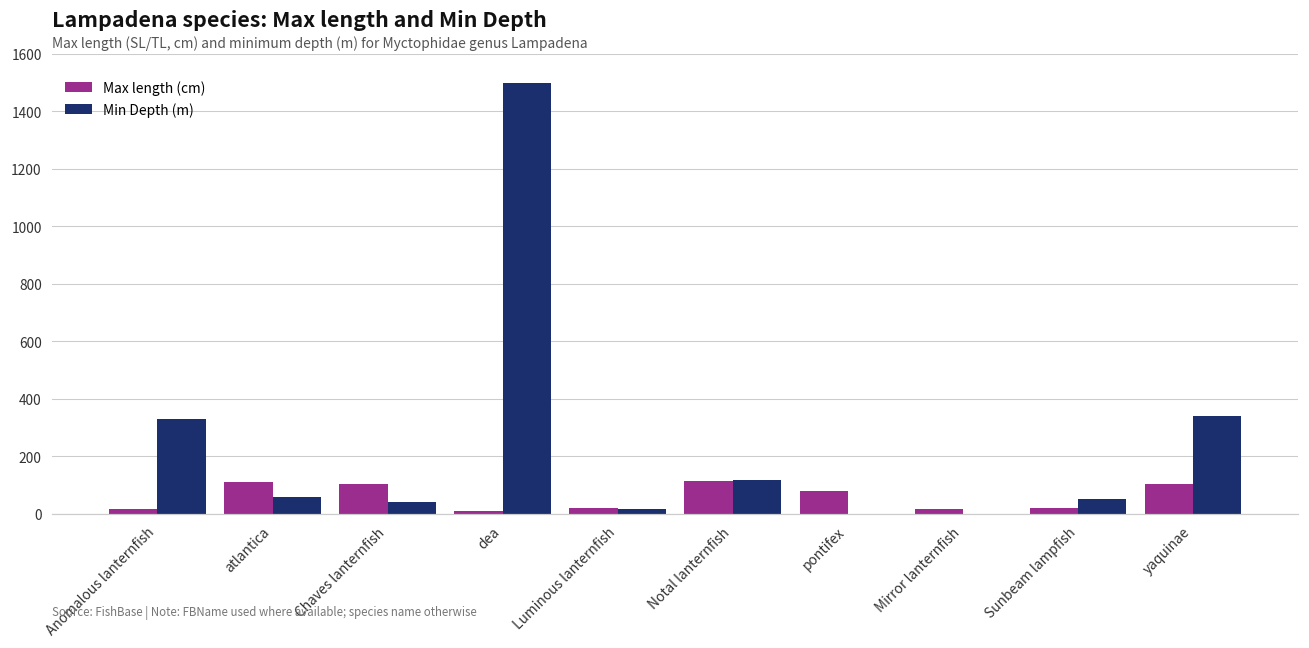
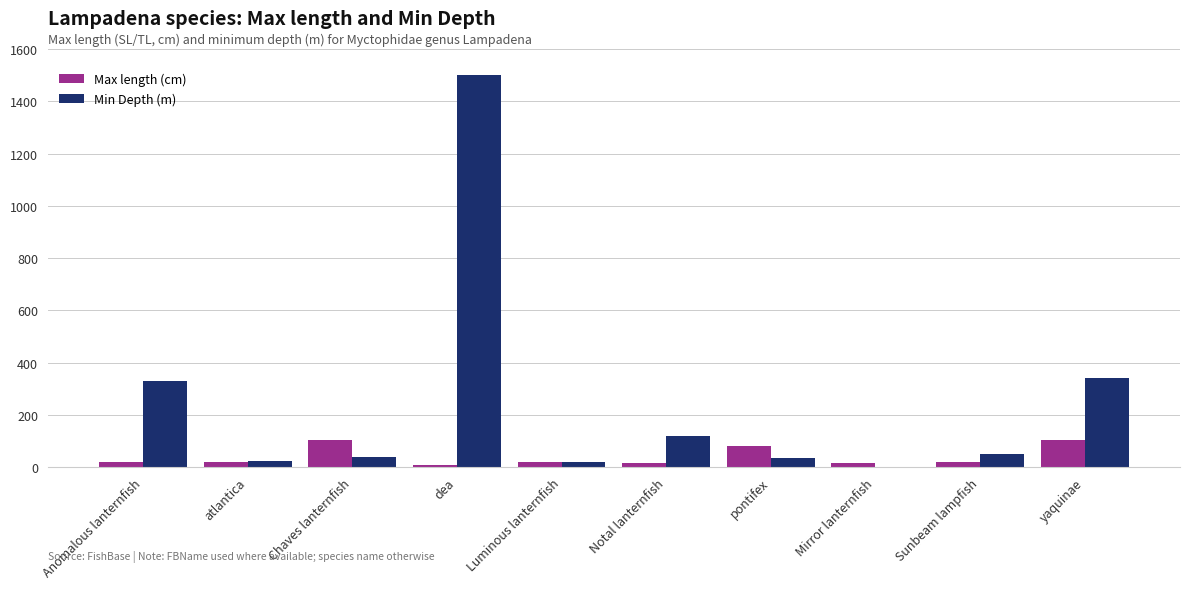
Max length (cm), atlantica: 110 -> 20
Min Depth (m), atlantica: 60 -> 20
Max length (cm), Notal lanternfish: 120 -> 10
Min Depth (m), pontifex: 0 -> 40
